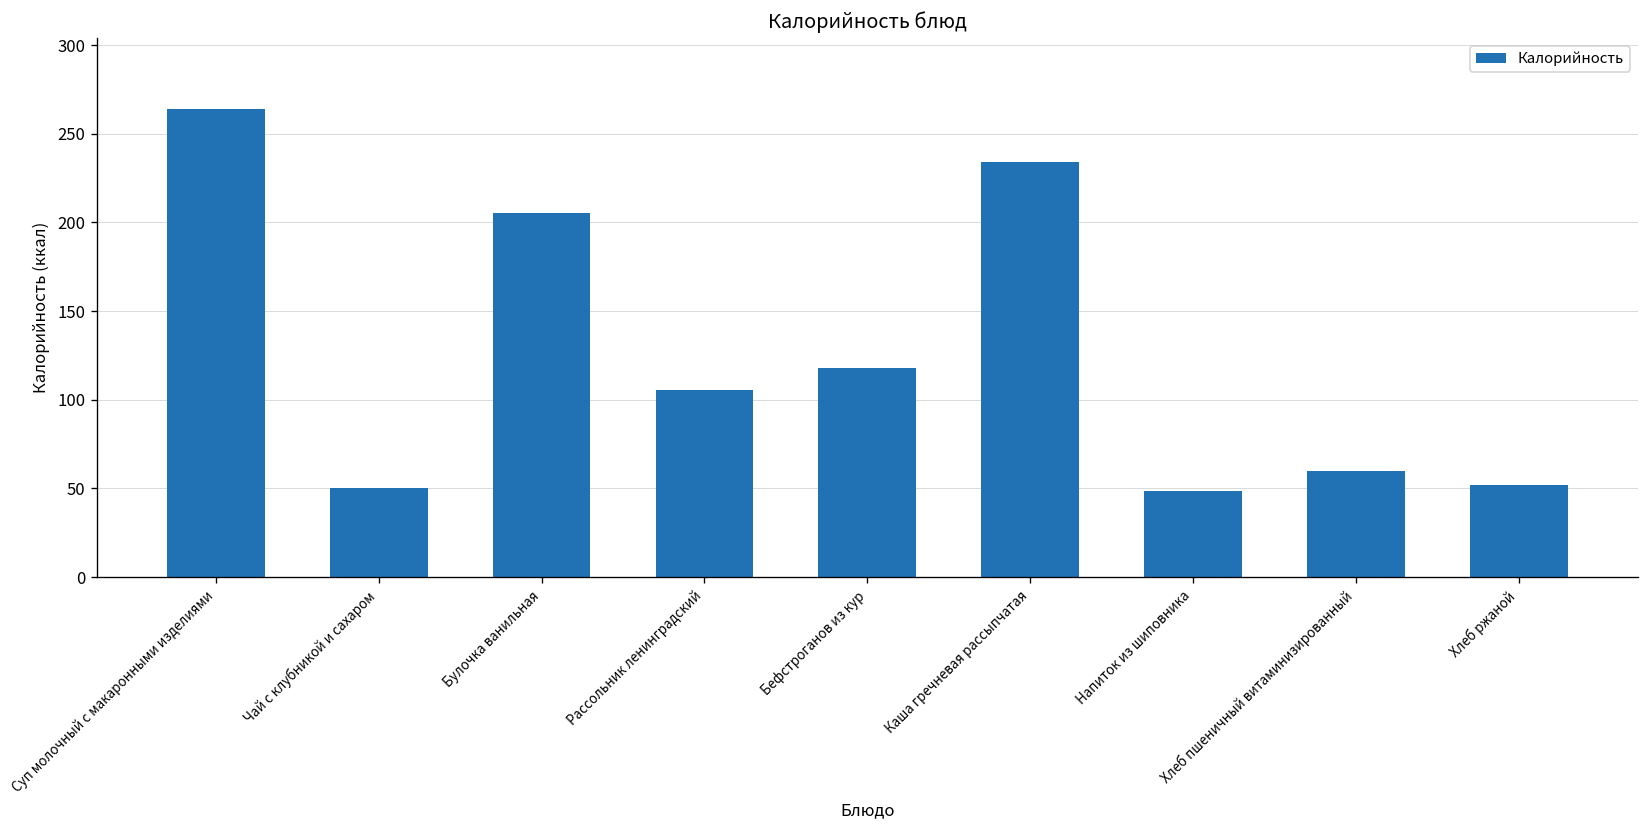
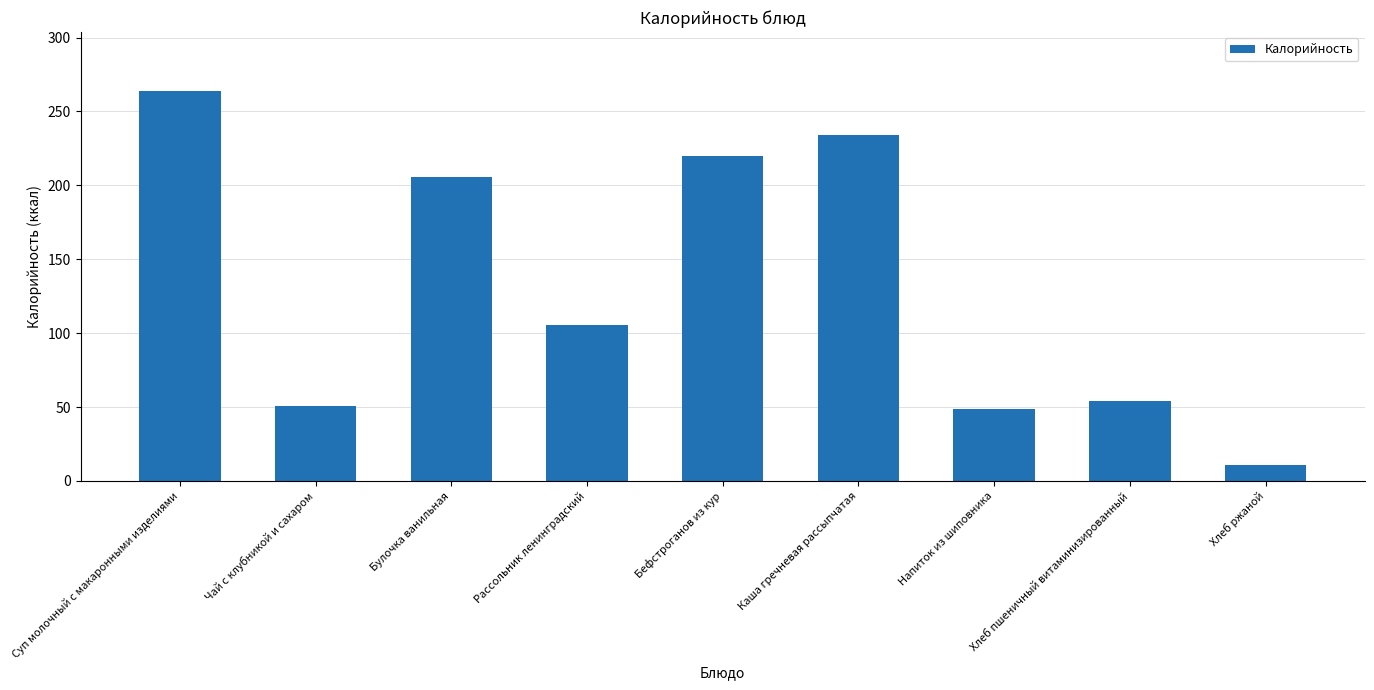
Бефстроганов из кур: 118 -> 220
Хлеб пшеничный витаминизированный: 60 -> 54
Хлеб ржаной: 52 -> 11
